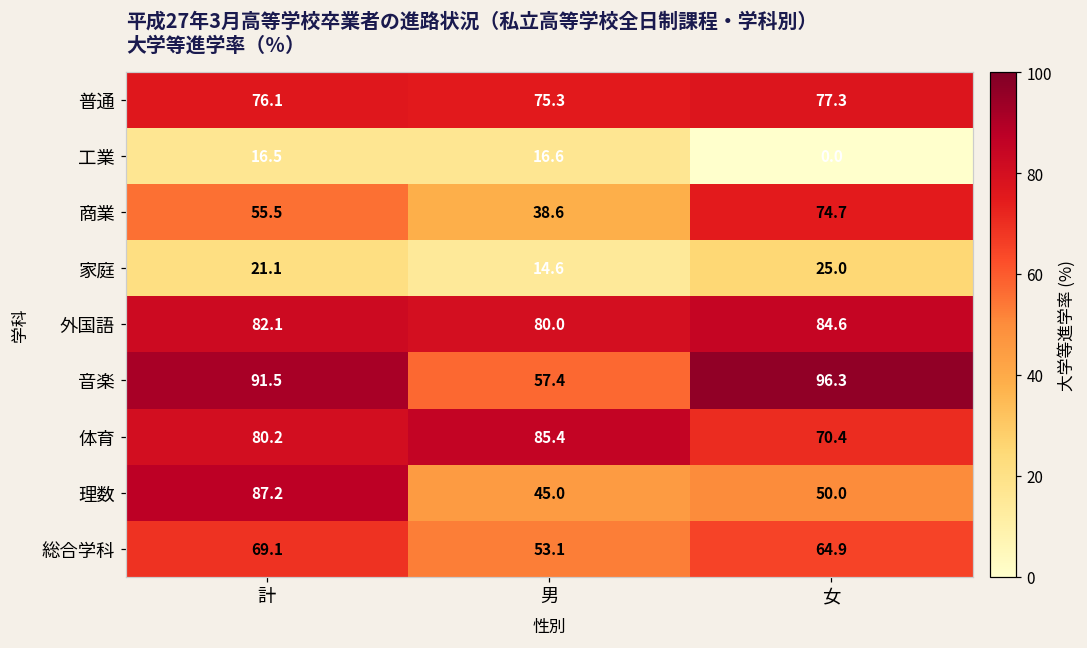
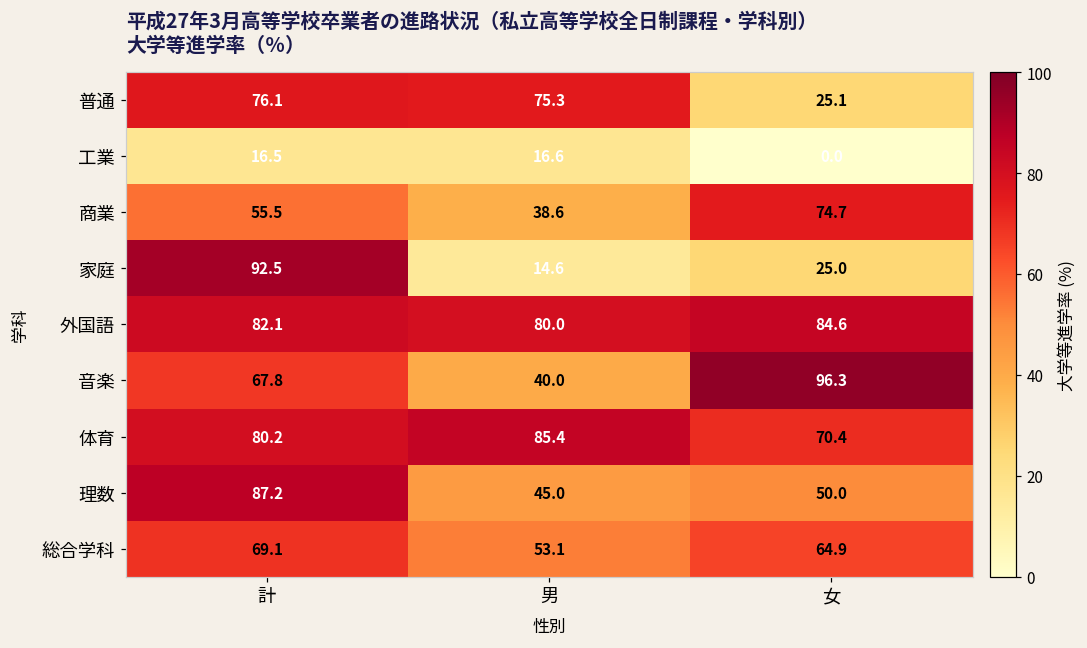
普通, 女: 77.3 -> 25.1
家庭, 計: 21.1 -> 92.5
音楽, 計: 91.5 -> 67.8
音楽, 男: 57.4 -> 40.0
